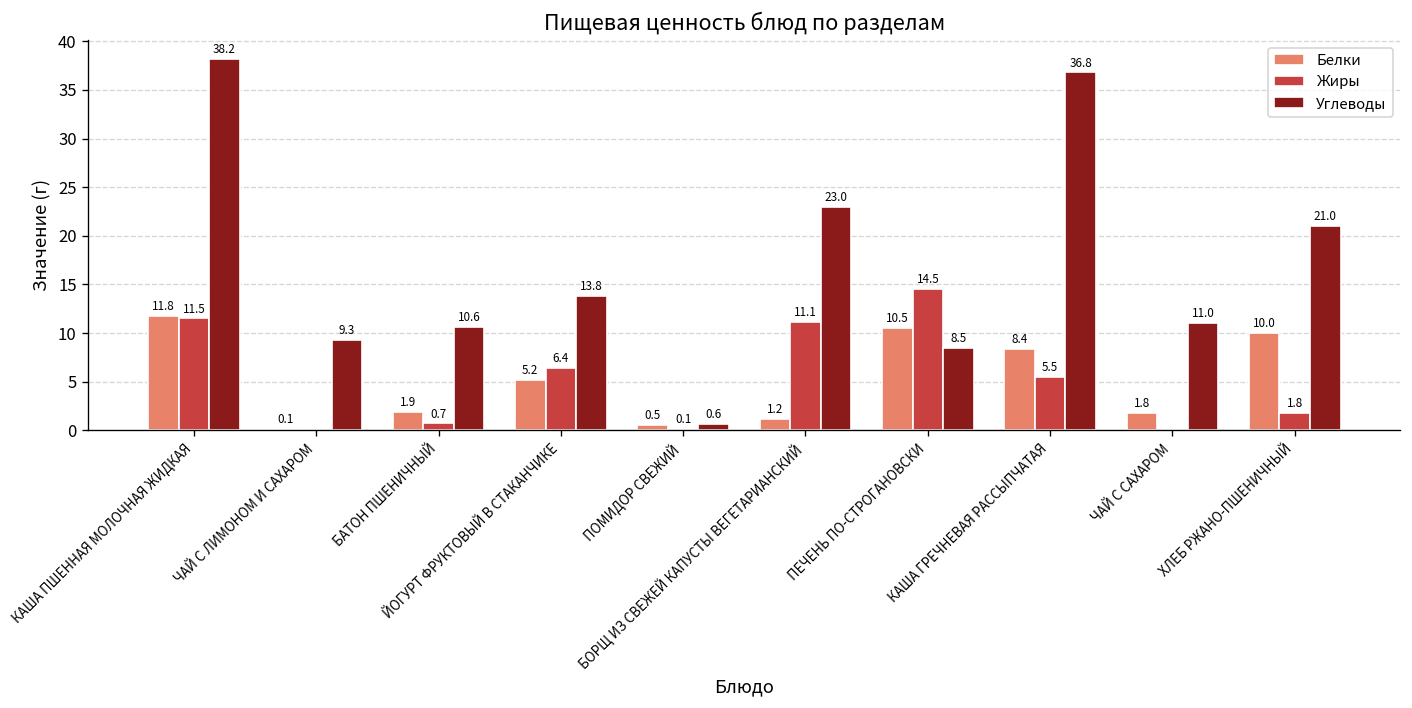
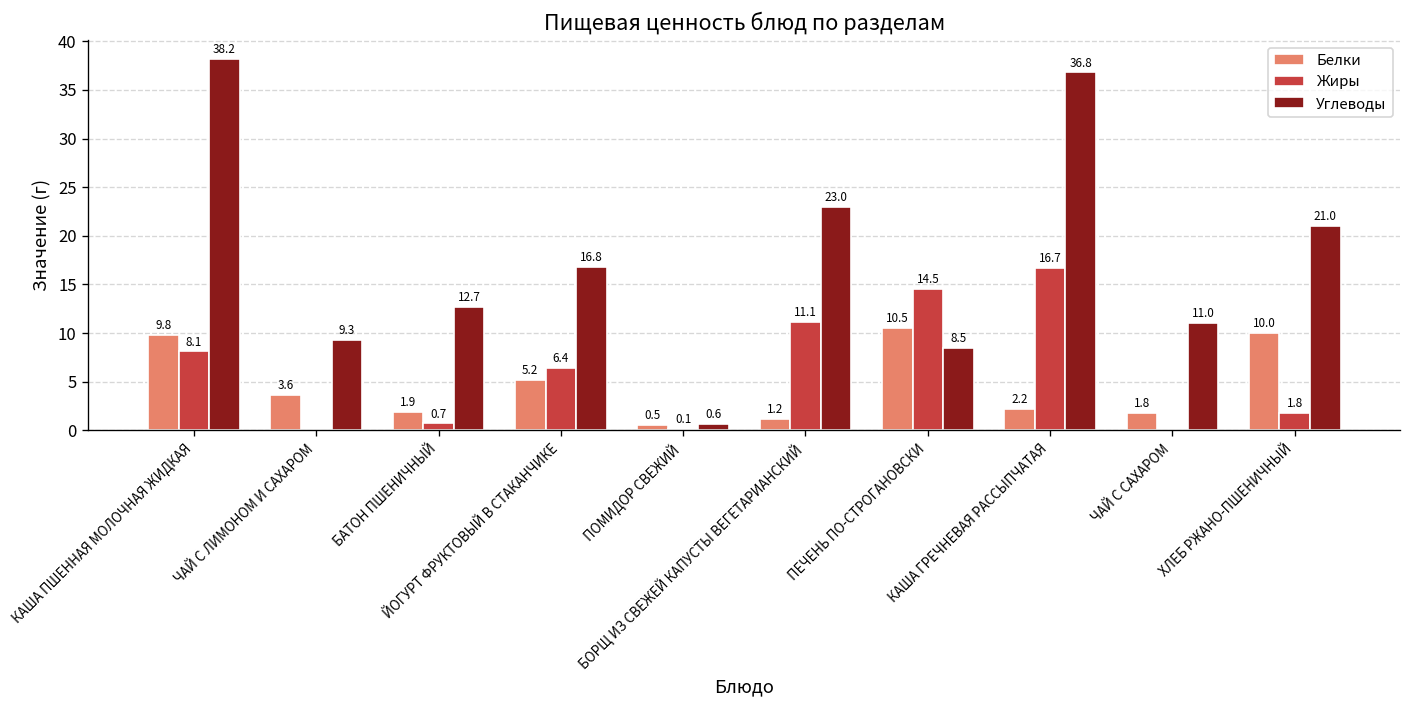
Белки, КАША ПШЕННАЯ МОЛОЧНАЯ ЖИДКАЯ: 11.8 -> 9.8
Жиры, КАША ПШЕННАЯ МОЛОЧНАЯ ЖИДКАЯ: 11.5 -> 8.1
Белки, ЧАЙ С ЛИМОНОМ И САХАРОМ: 0.1 -> 3.6
Углеводы, БАТОН ПШЕНИЧНЫЙ: 10.6 -> 12.7
Углеводы, ЙОГУРТ ФРУКТОВЫЙ В СТАКАНЧИКЕ: 13.8 -> 16.8
Белки, КАША ГРЕЧНЕВАЯ РАССЫПЧАТАЯ: 8.4 -> 2.2
Жиры, КАША ГРЕЧНЕВАЯ РАССЫПЧАТАЯ: 5.5 -> 16.7
